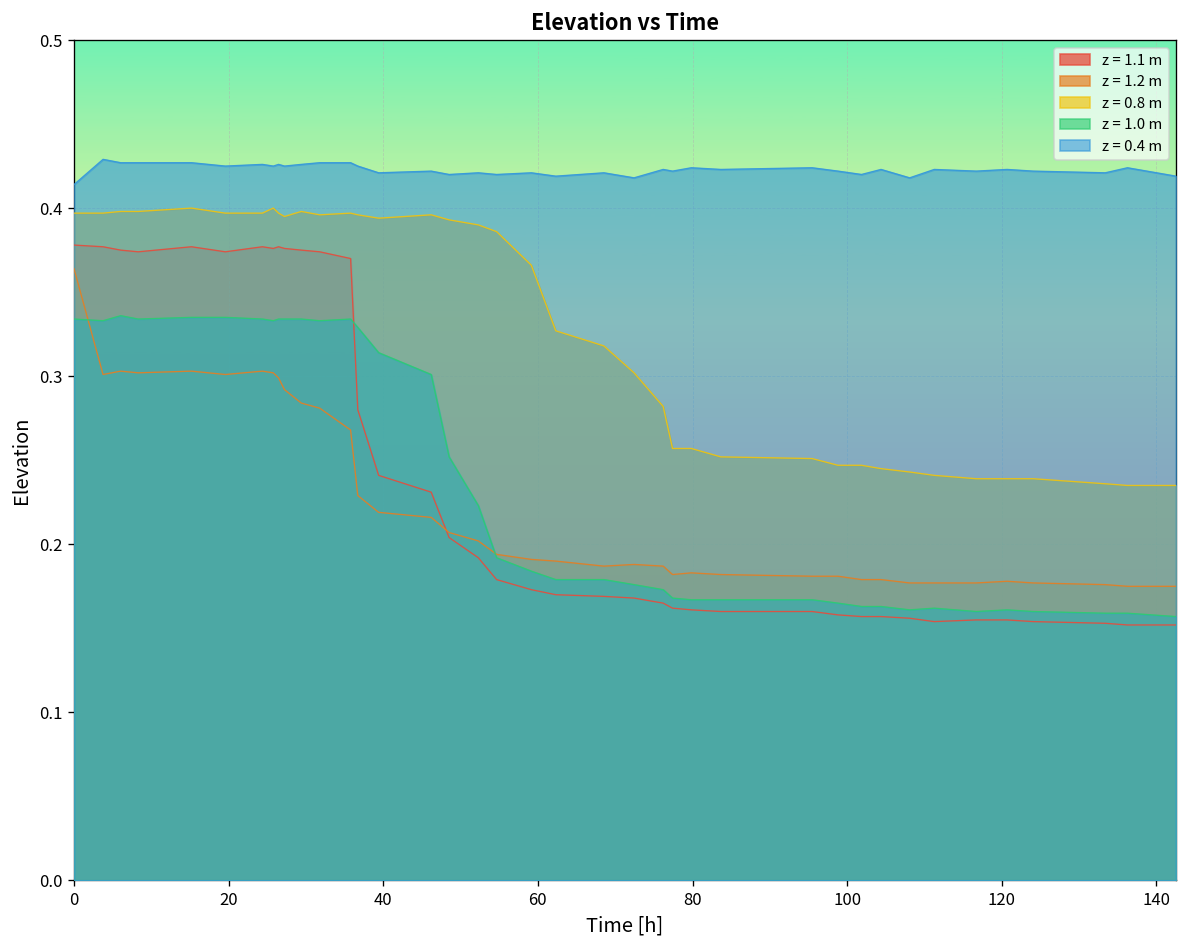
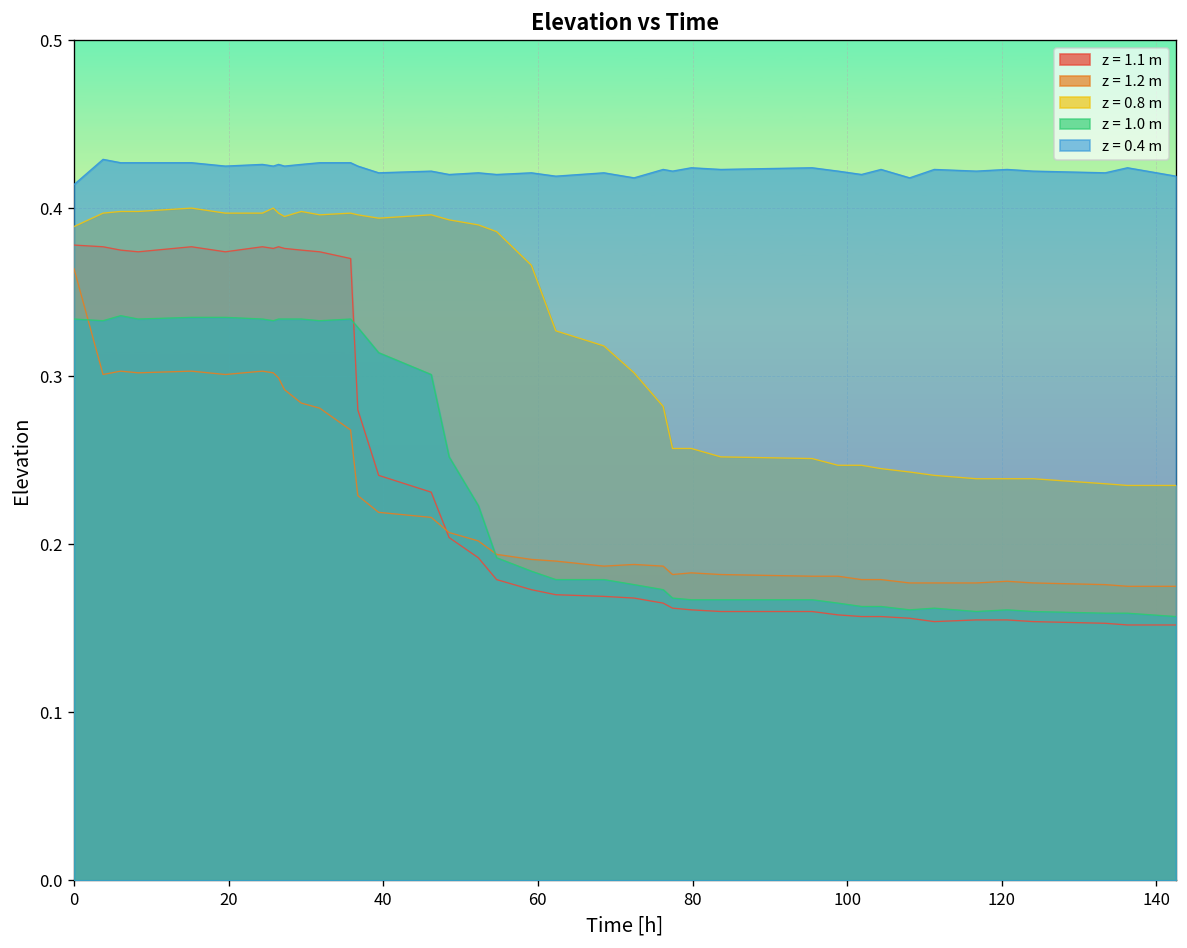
z = 0.8 m, 0: 0.397 -> 0.389
